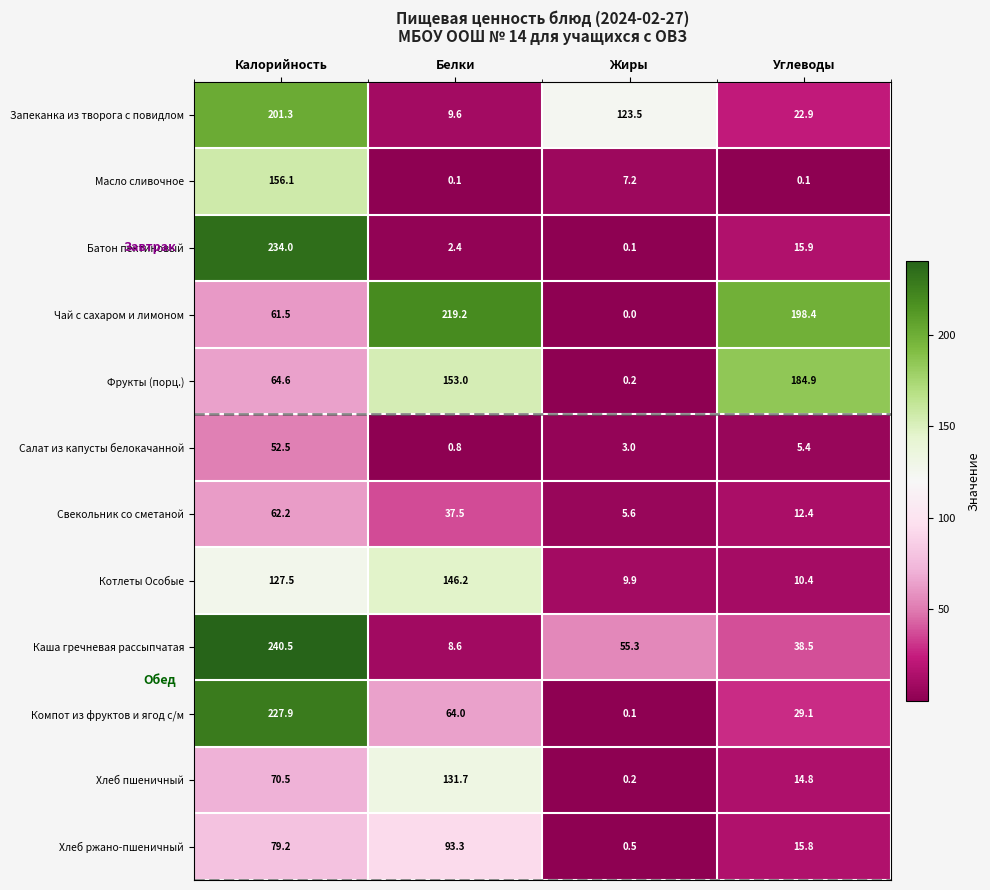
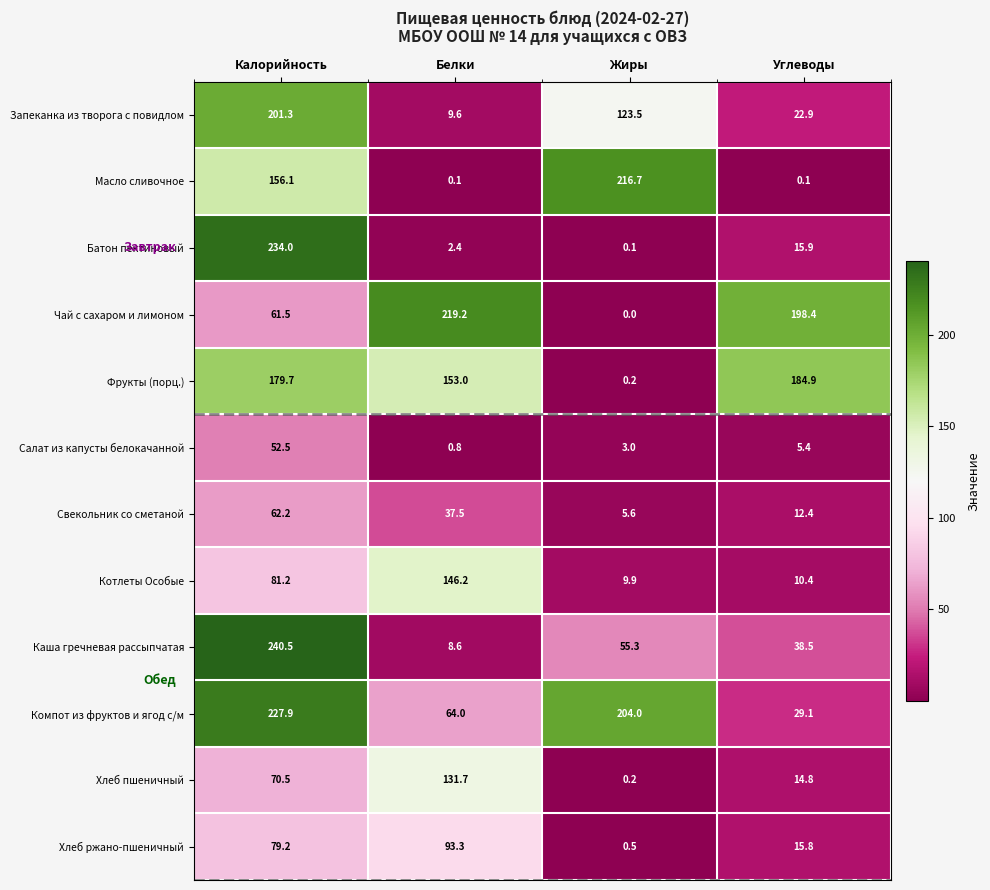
Масло сливочное, Жиры: 7.2 -> 216.7
Фрукты (порц.), Калорийность: 64.6 -> 179.7
Котлеты Особые, Калорийность: 127.5 -> 81.2
Компот из фруктов и ягод с/м, Жиры: 0.1 -> 204.0
